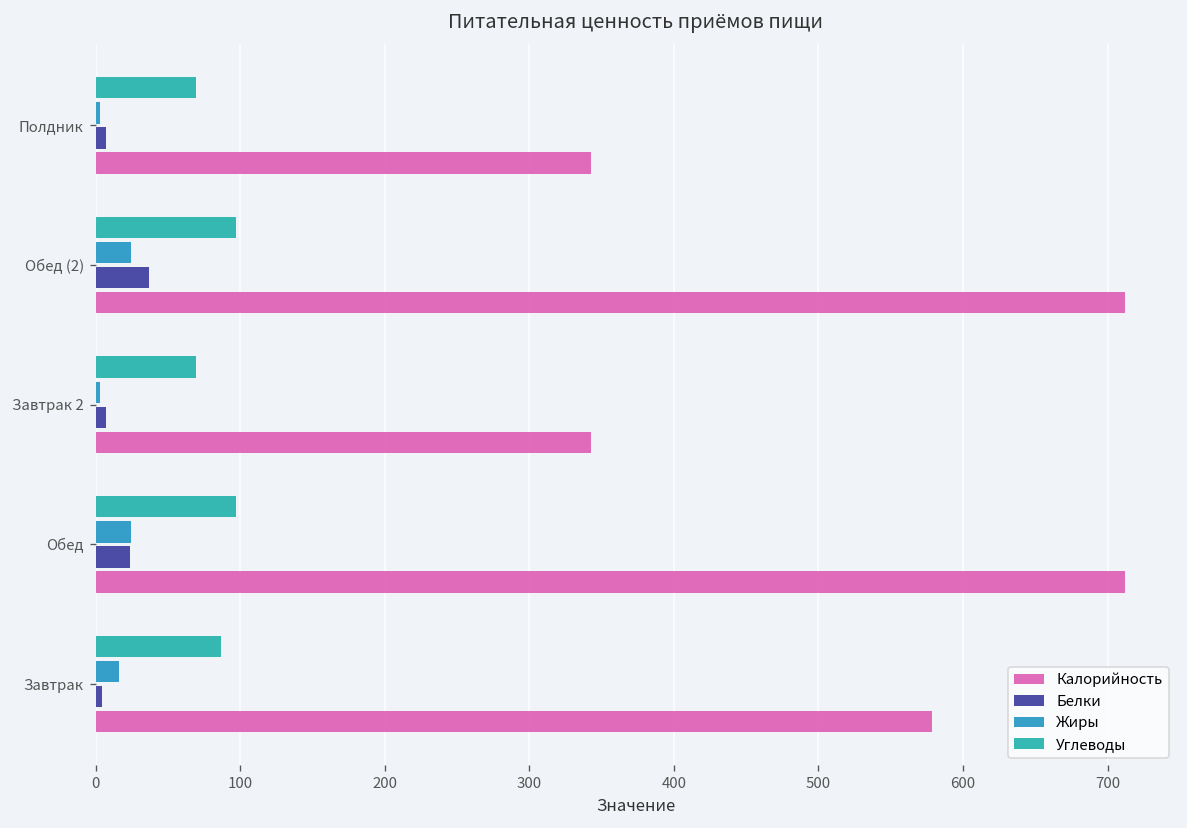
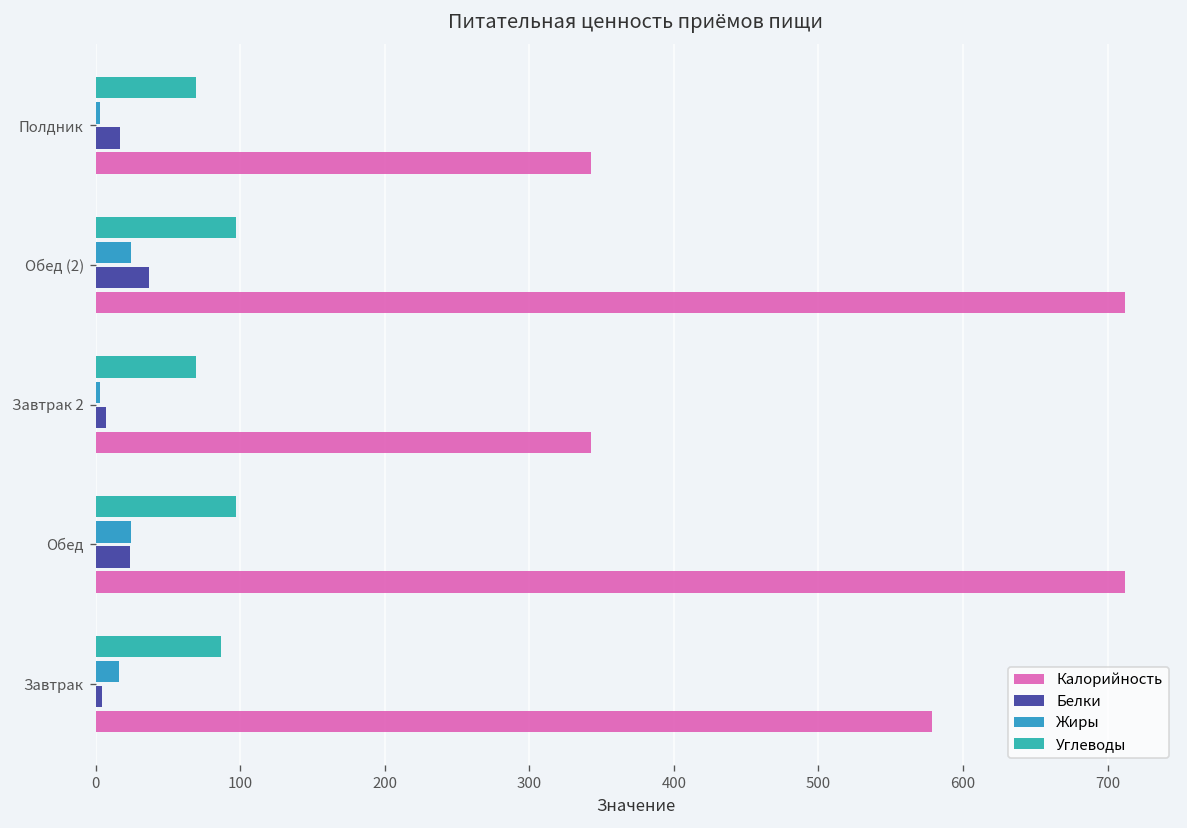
Белки, Полдник: 7 -> 17
